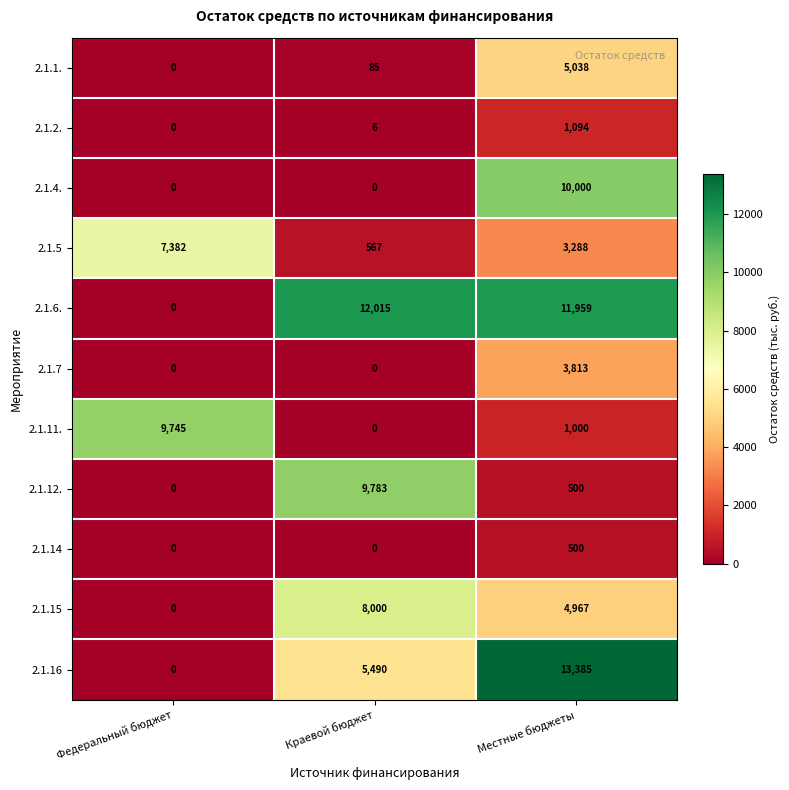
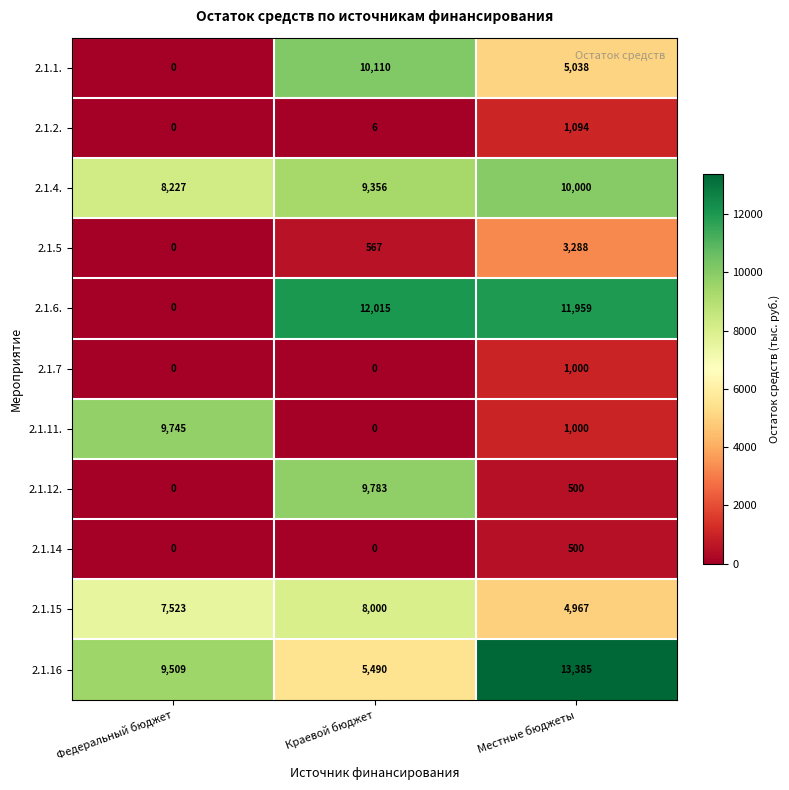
2.1.1., Краевой бюджет: 85 -> 10,110
2.1.4., Федеральный бюджет: 0 -> 8,227
2.1.4., Краевой бюджет: 0 -> 9,356
2.1.5, Федеральный бюджет: 7,382 -> 0
2.1.7, Местные бюджеты: 3,813 -> 1,000
2.1.15, Федеральный бюджет: 0 -> 7,523
2.1.16, Федеральный бюджет: 0 -> 9,509
